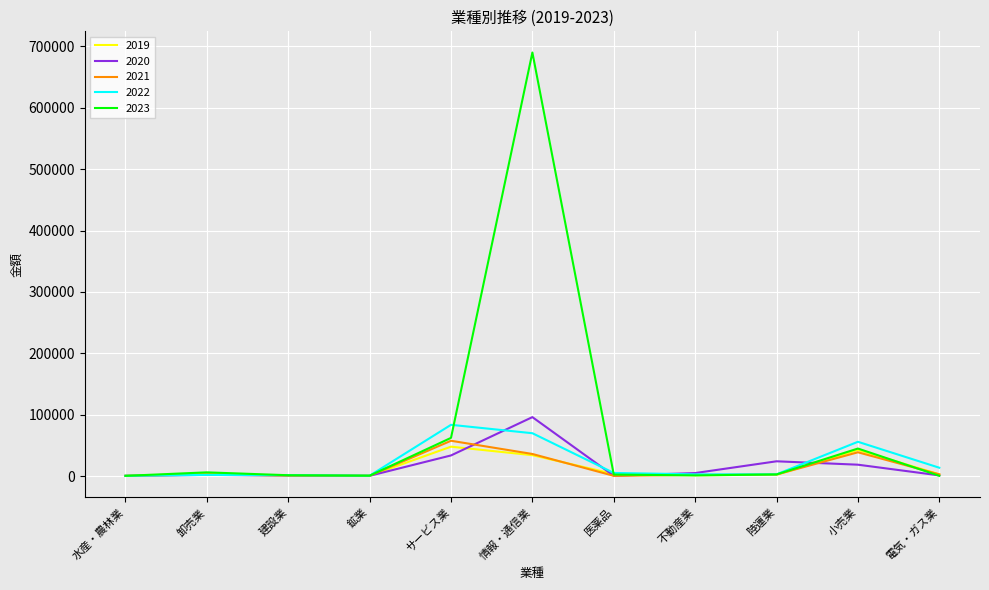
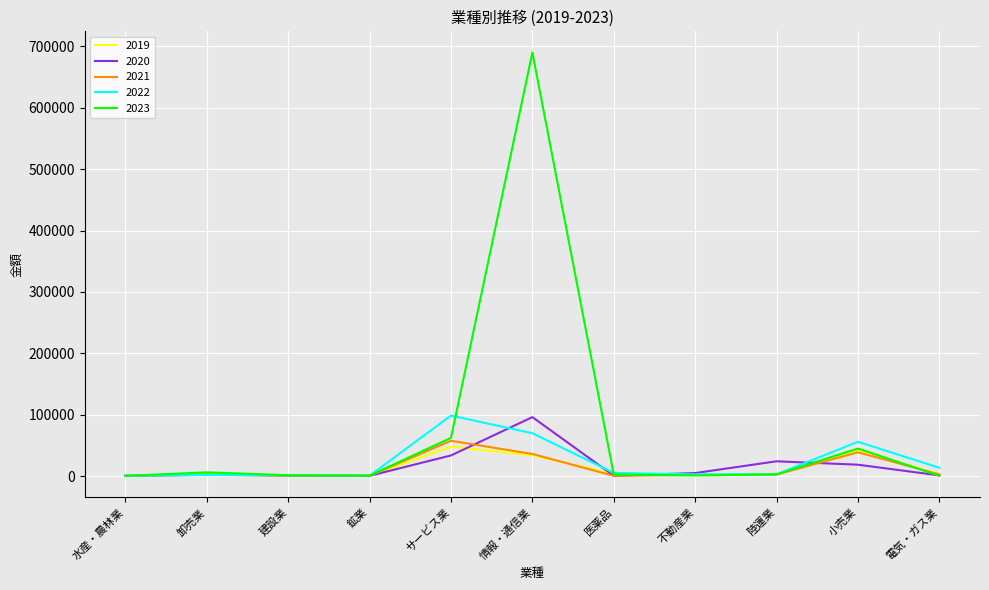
2022, サービス業: 80000 -> 100000
